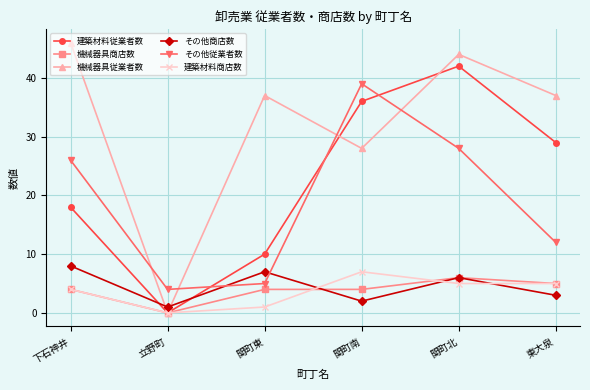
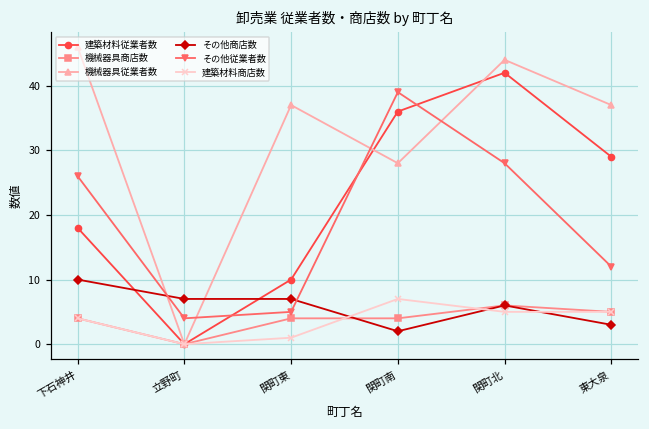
その他商店数, 下石神井: 8 -> 10
その他商店数, 立野町: 1 -> 7
